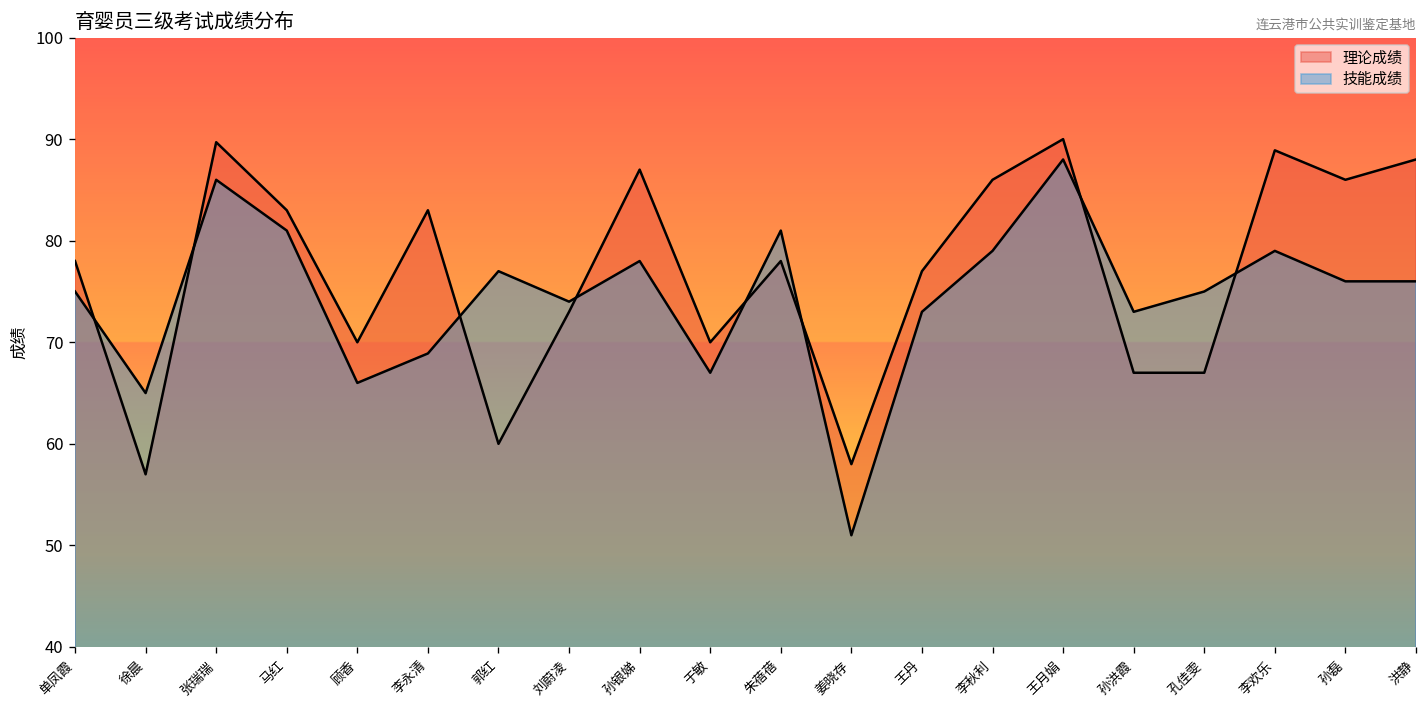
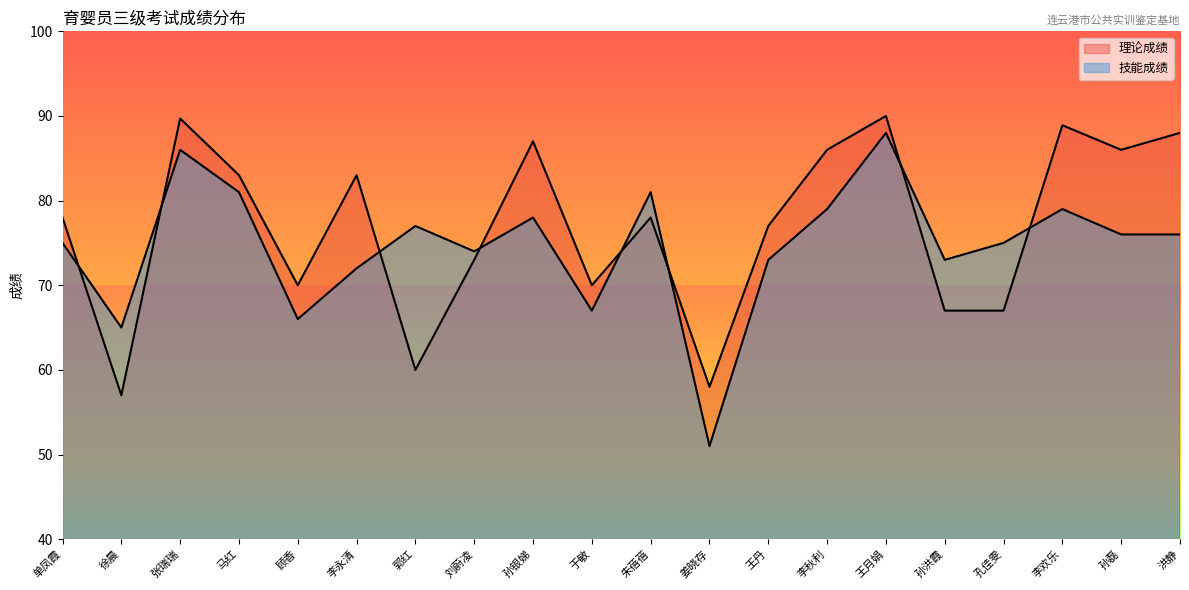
技能成绩, 李永清: 69 -> 72
